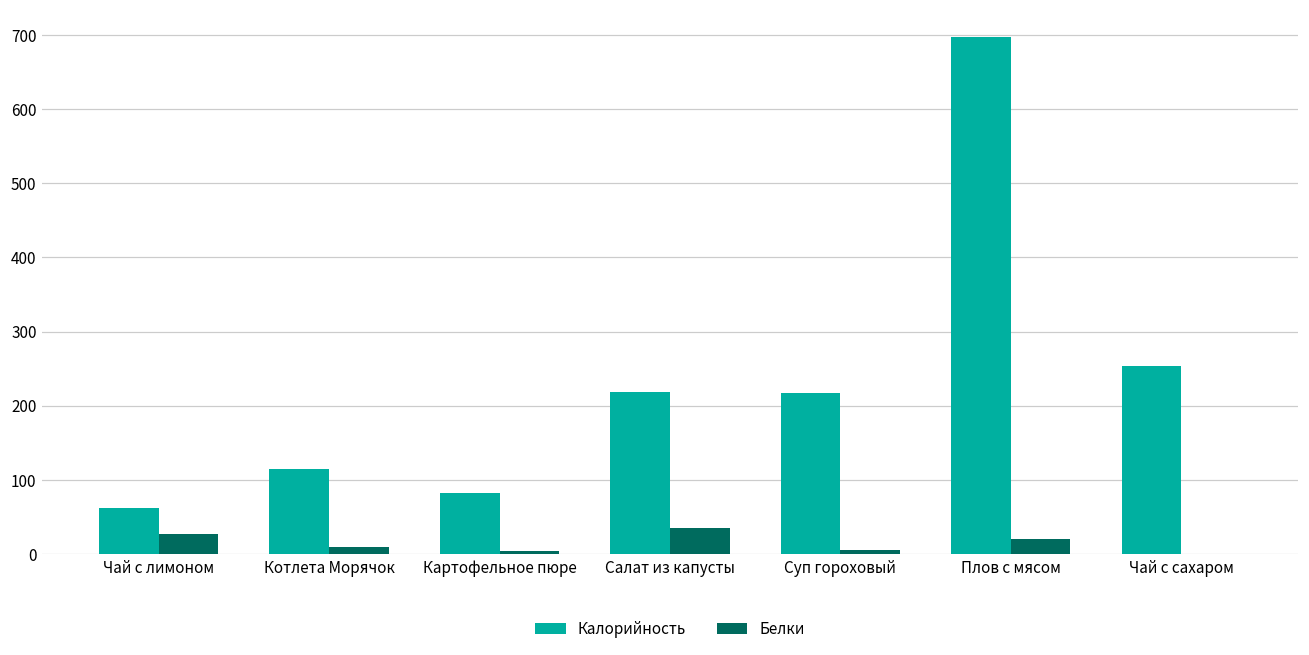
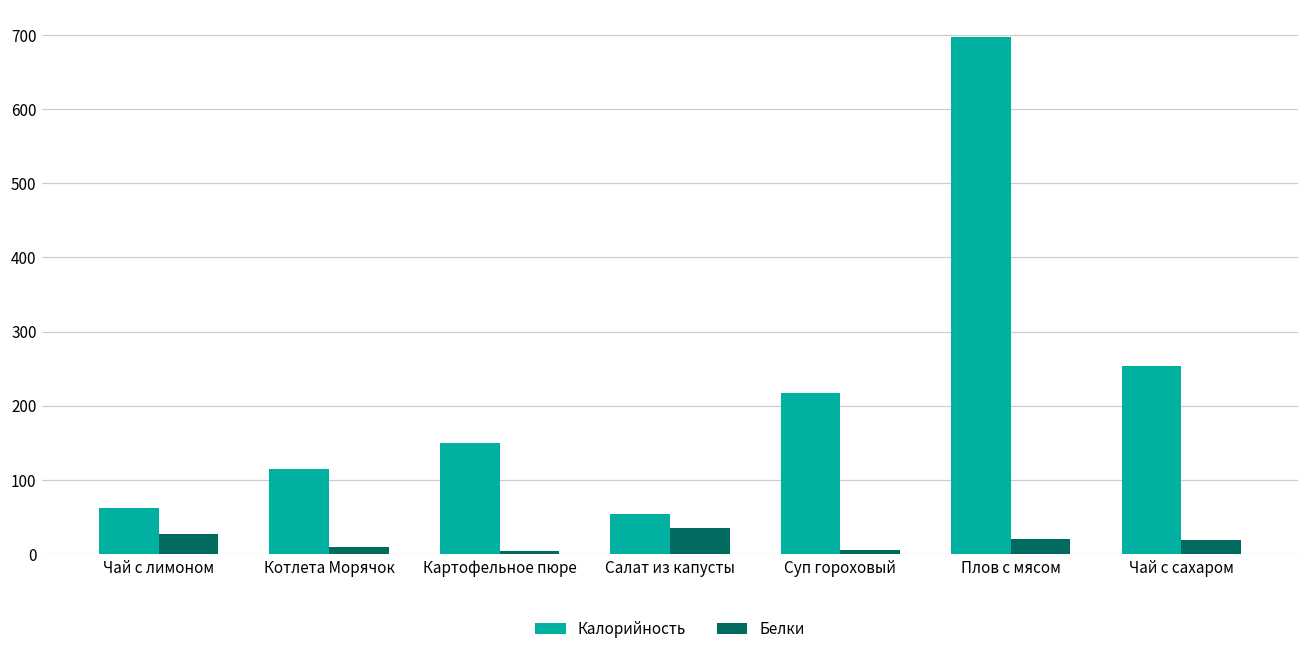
Калорийность, Картофельное пюре: 80 -> 150
Калорийность, Салат из капусты: 220 -> 50
Белки, Чай с сахаром: 0 -> 20
